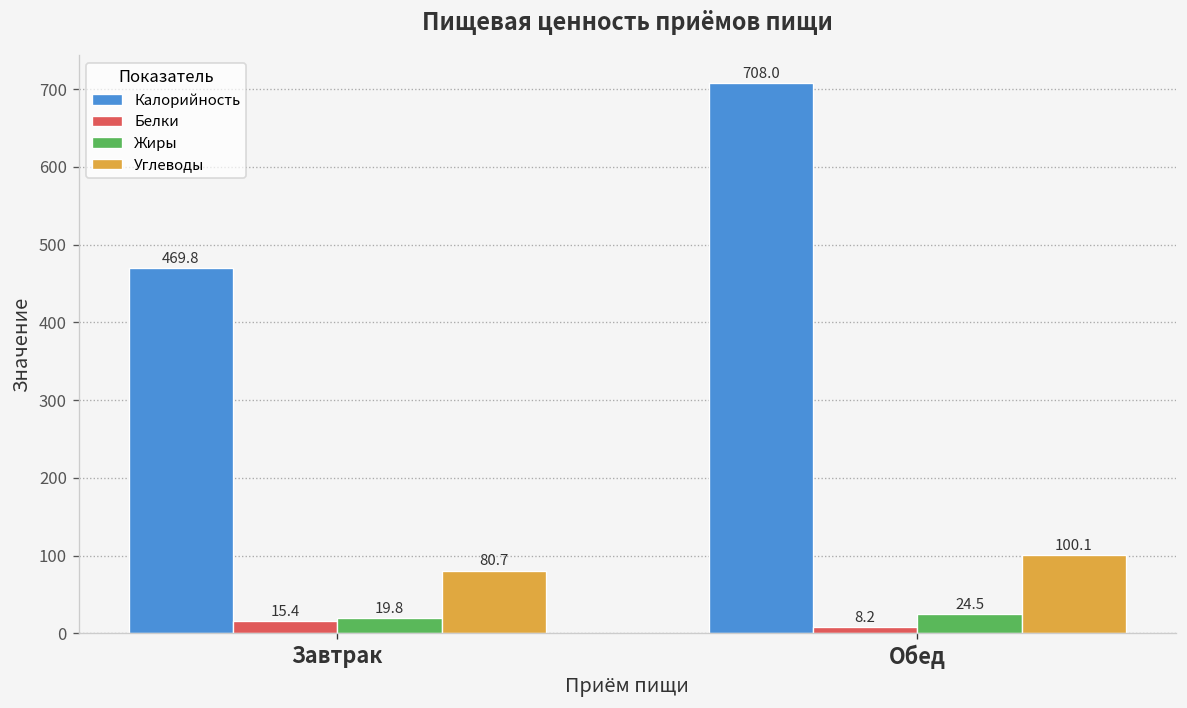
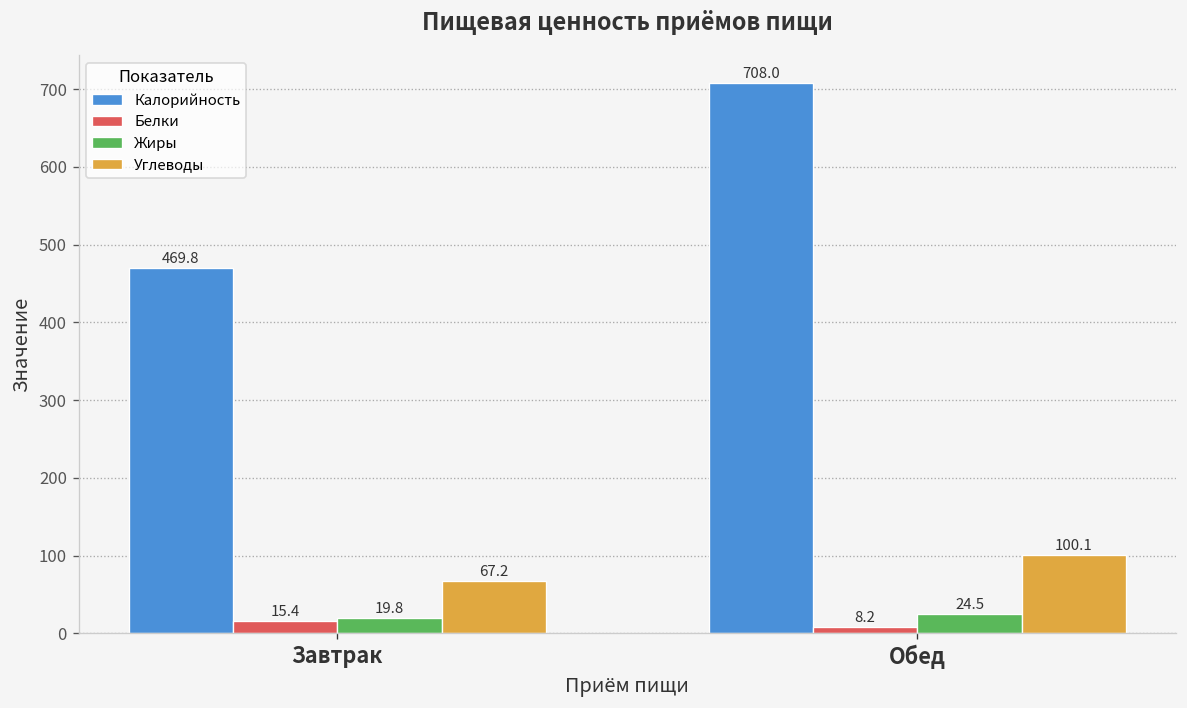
Углеводы, Завтрак: 80.7 -> 67.2
